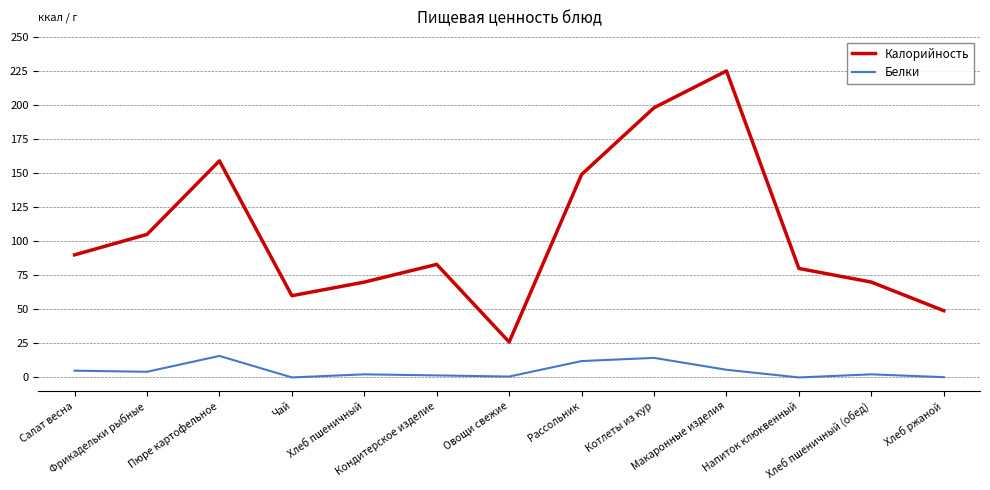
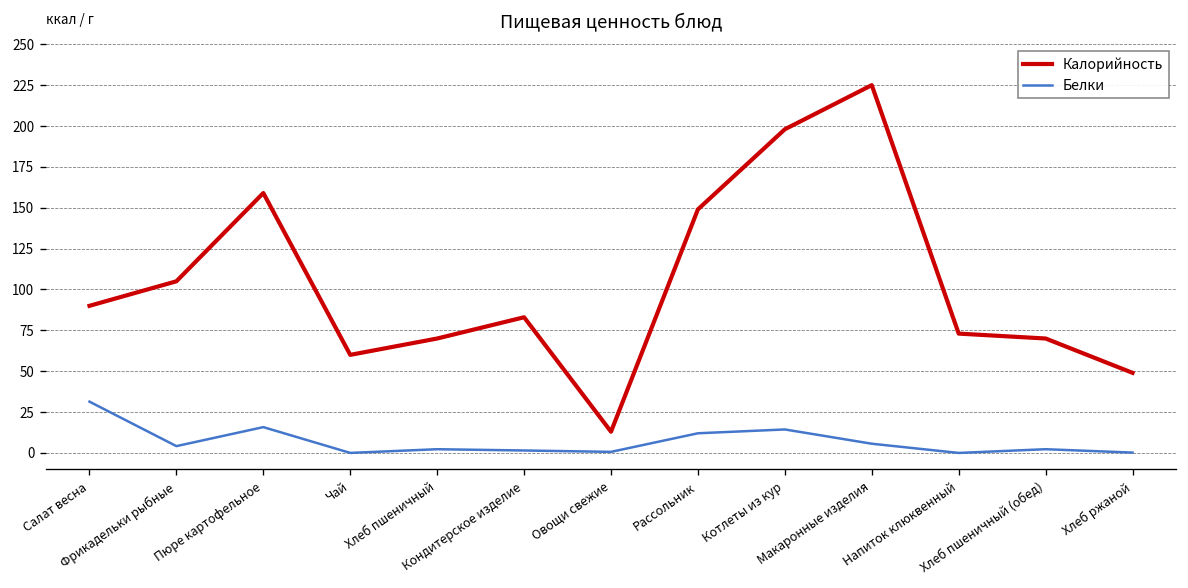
Белки, Салат весна: 5 -> 31
Калорийность, Овощи свежие: 26 -> 13
Калорийность, Напиток клюквенный: 80 -> 73
